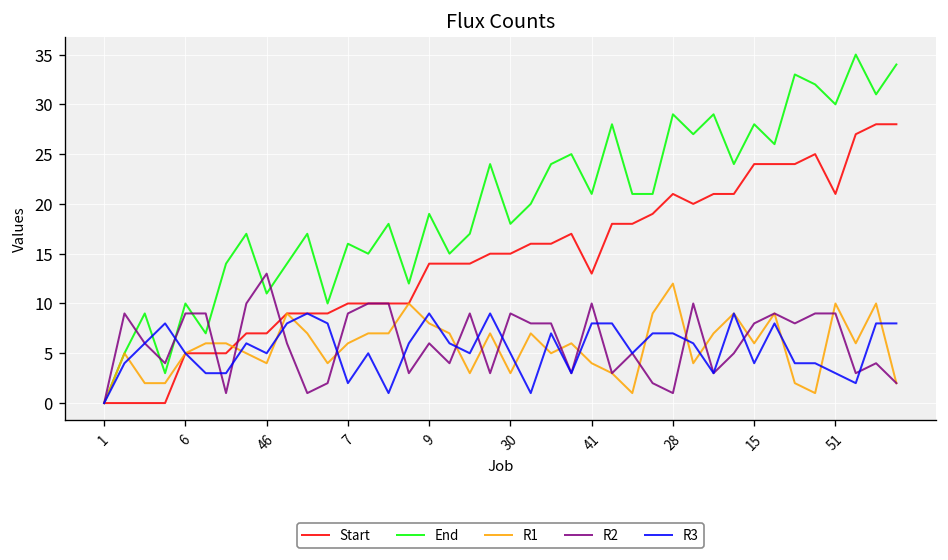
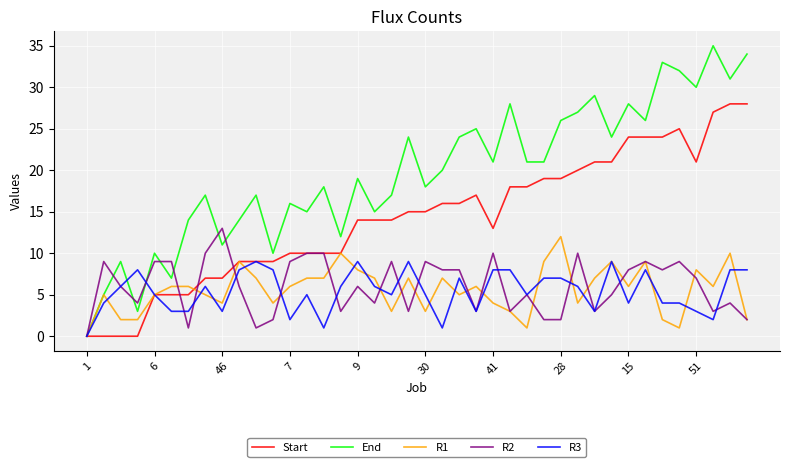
R3, 46: 5 -> 3
Start, 28: 21 -> 19
End, 28: 29 -> 26
R2, 28: 1 -> 2
R1, 51: 10 -> 8
R2, 51: 9 -> 7
